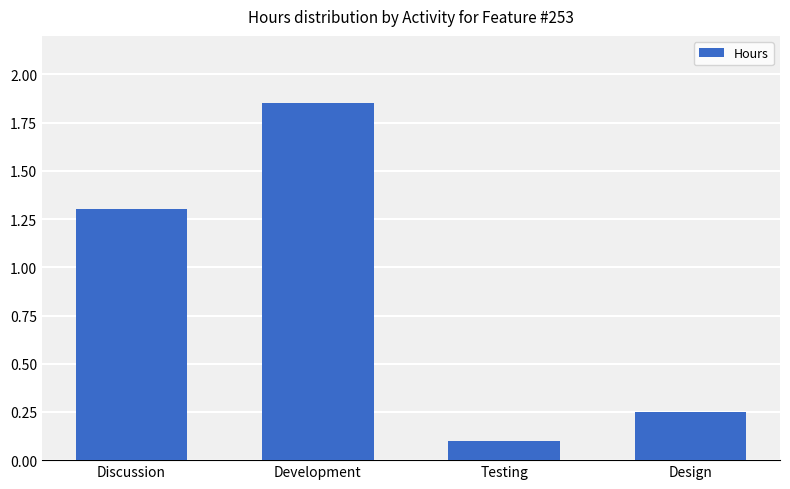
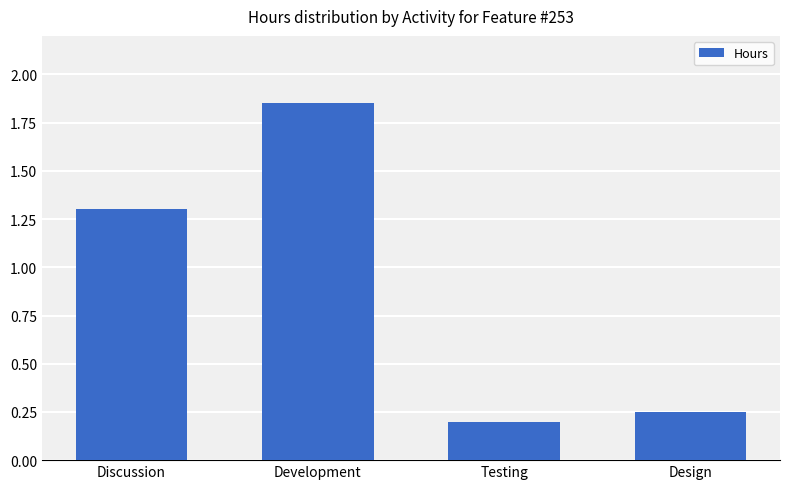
Testing: 0.1 -> 0.2
